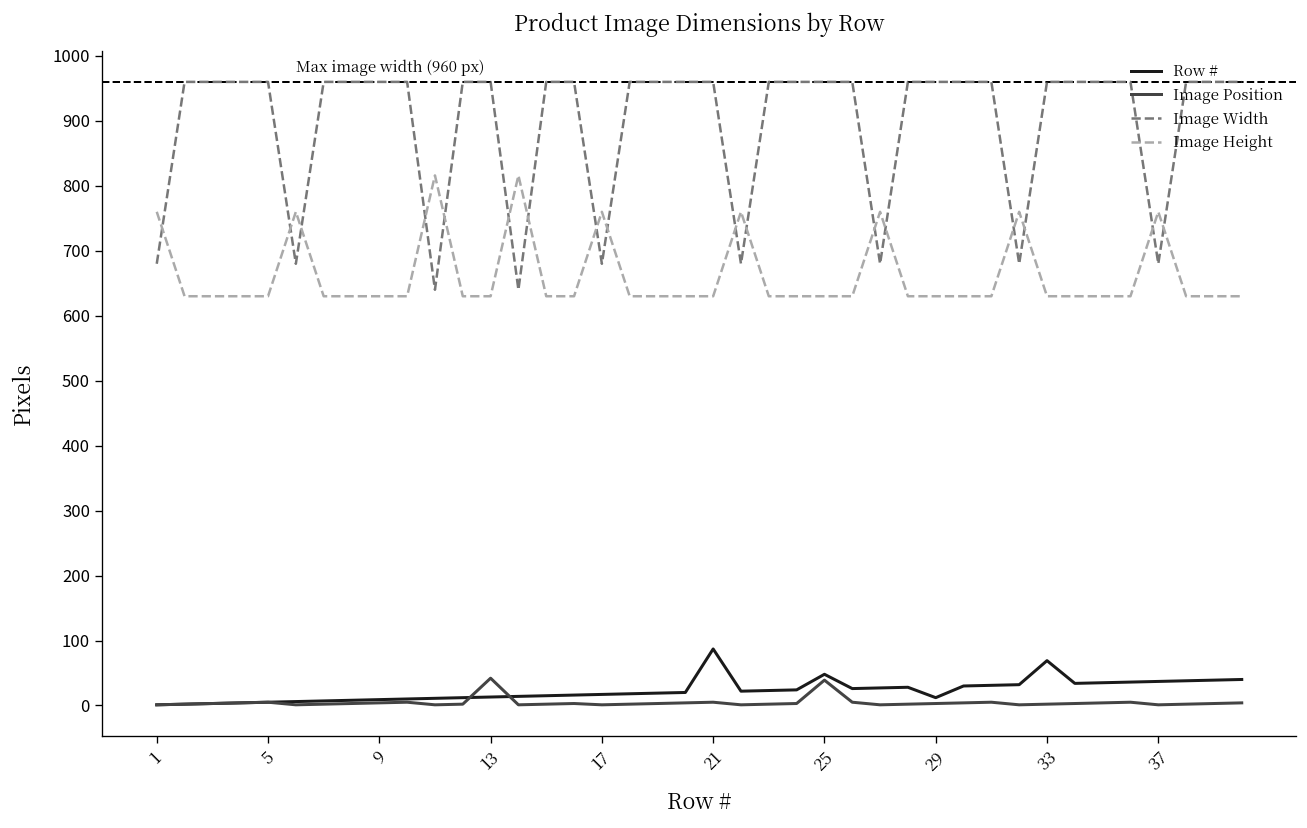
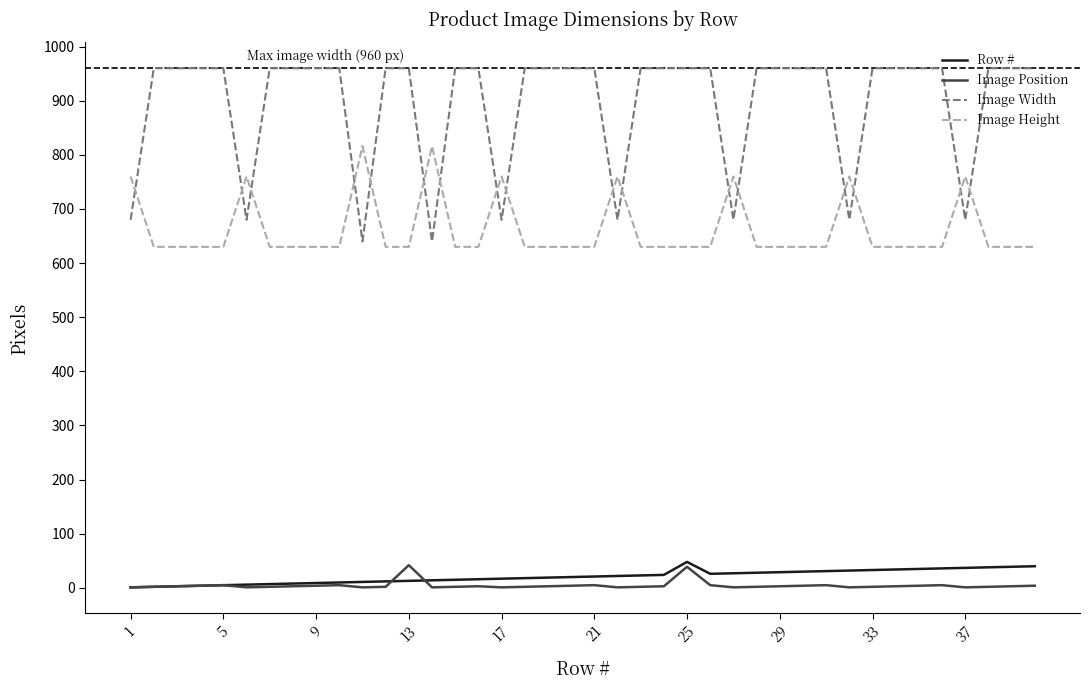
Row #, 21: 90 -> 20
Row #, 29: 10 -> 30
Row #, 33: 70 -> 30
